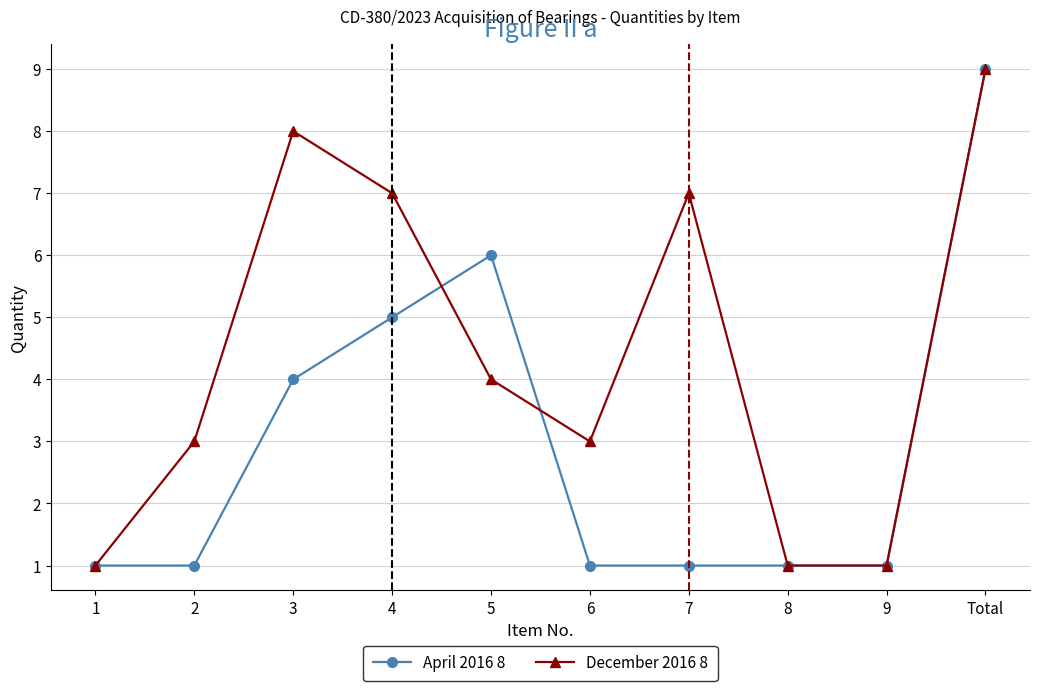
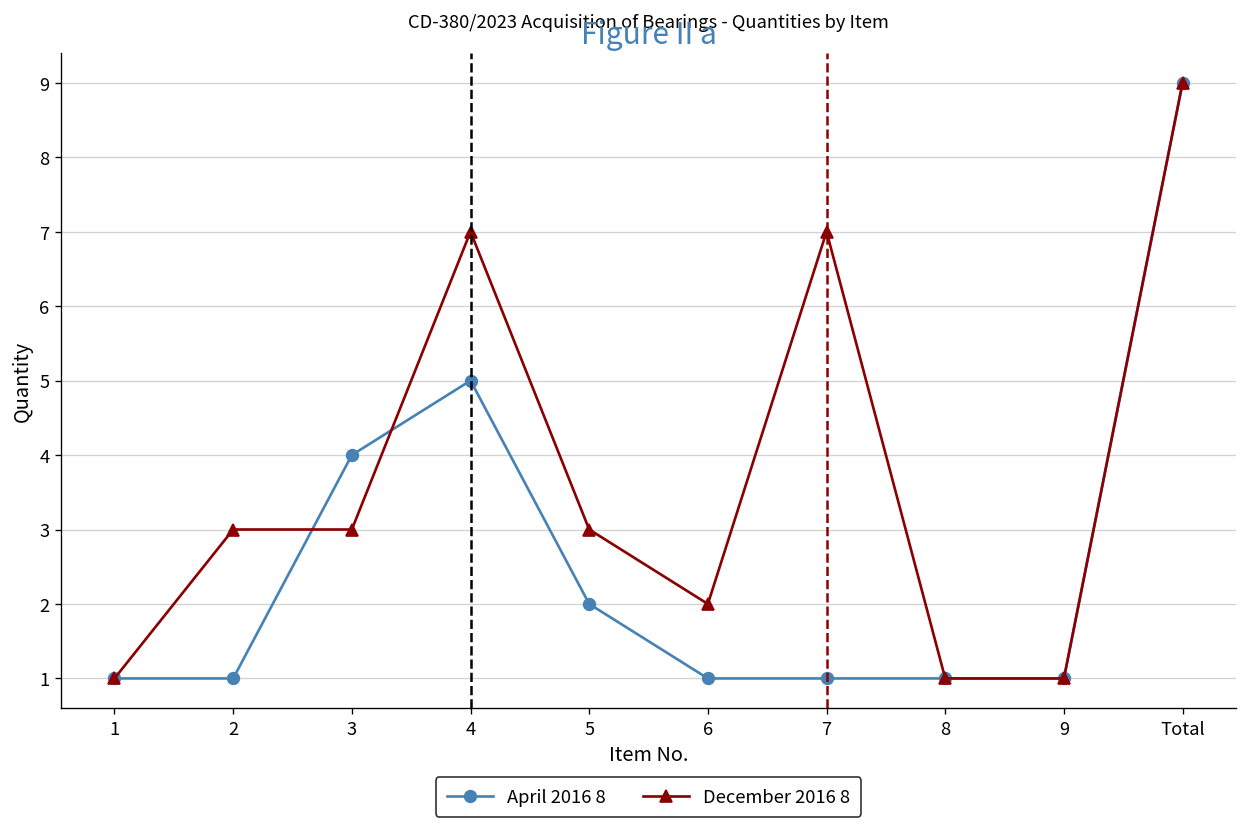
December 2016 8, 3: 8 -> 3
April 2016 8, 5: 6 -> 2
December 2016 8, 5: 4 -> 3
December 2016 8, 6: 3 -> 2
